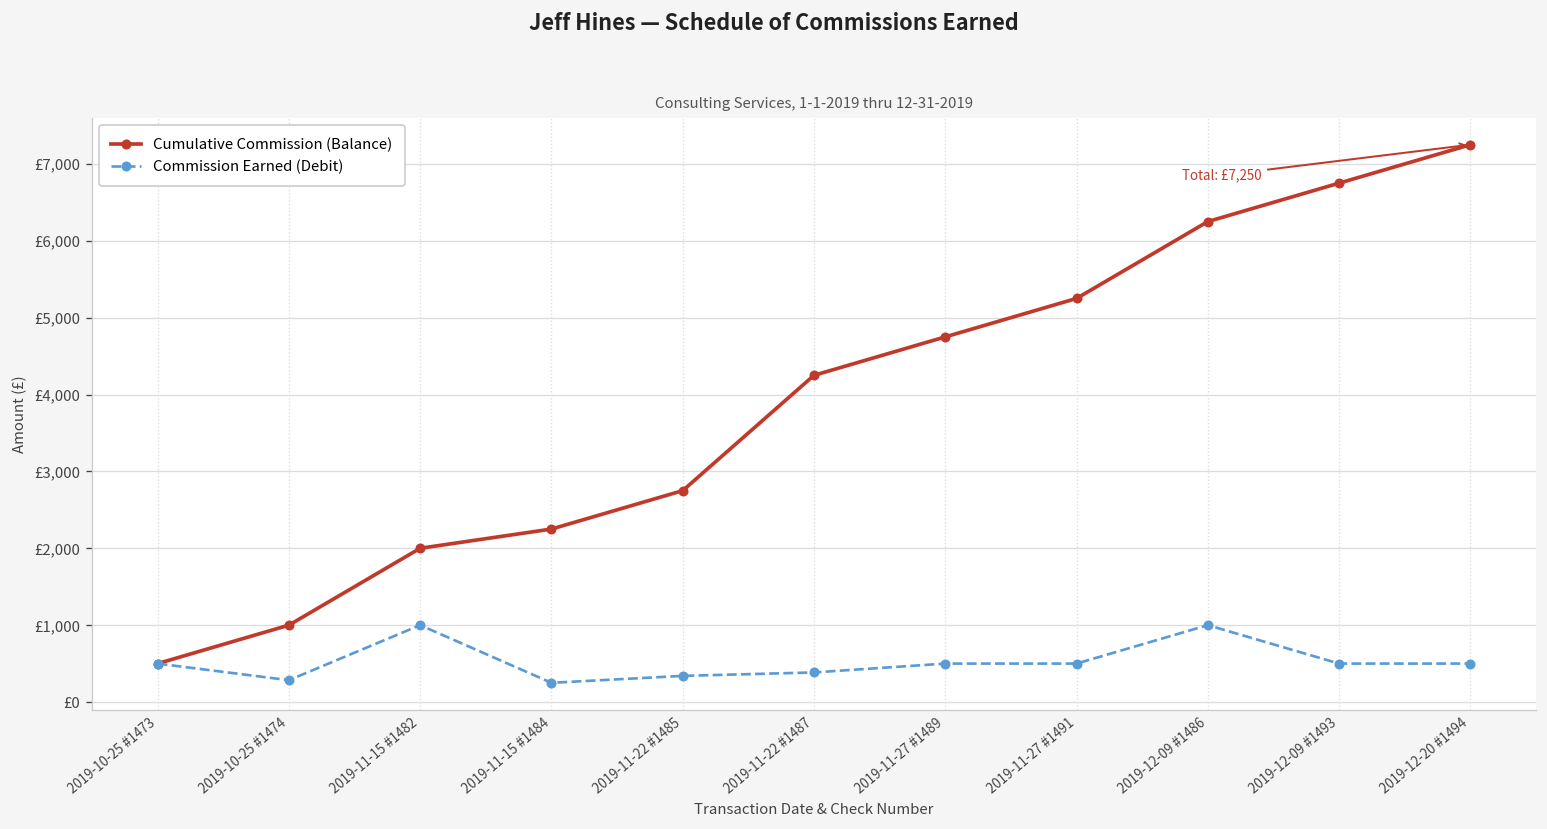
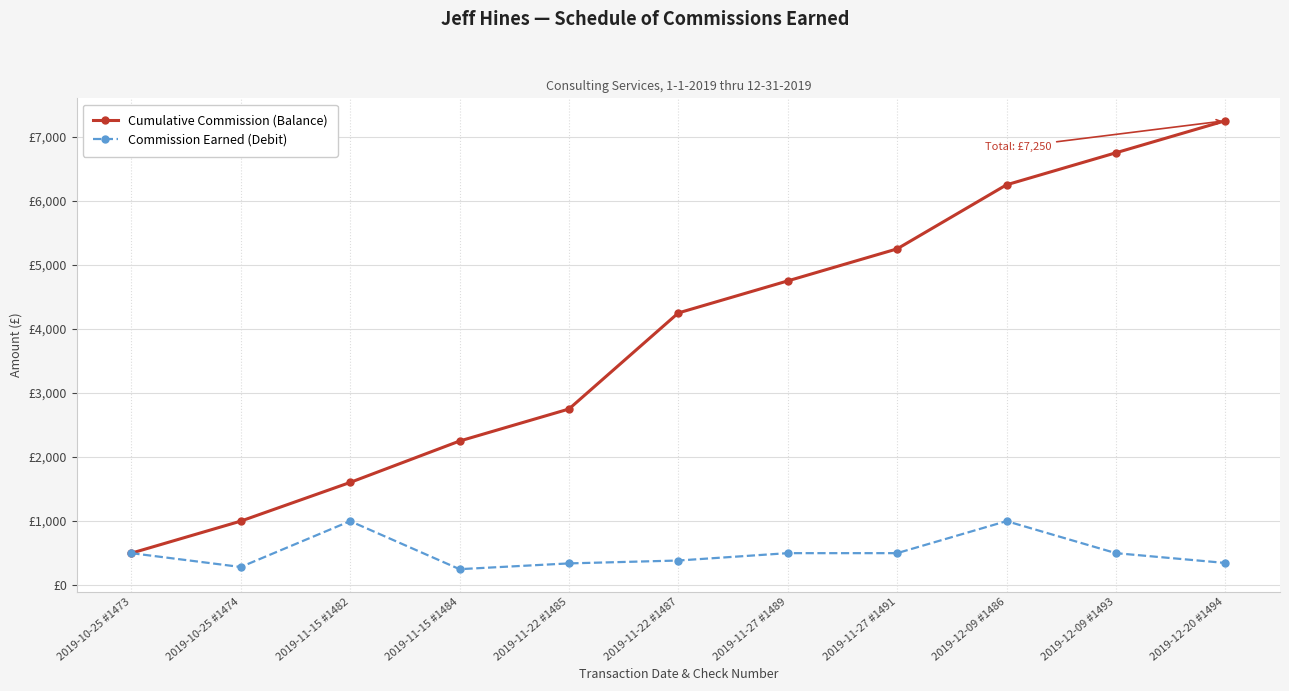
Cumulative Commission (Balance), 2019-11-15 #1482: £2,000 -> £1,600
Commission Earned (Debit), 2019-12-20 #1494: £500 -> £300
